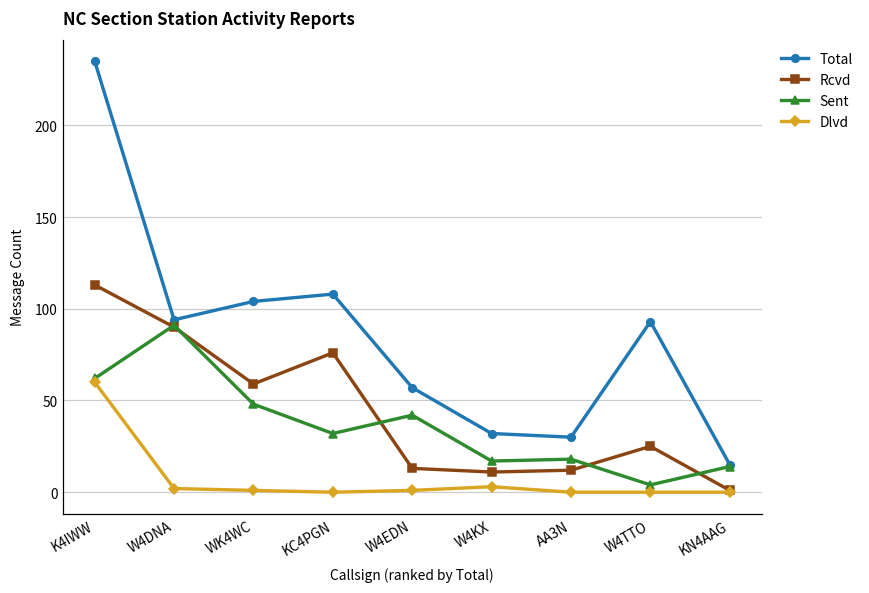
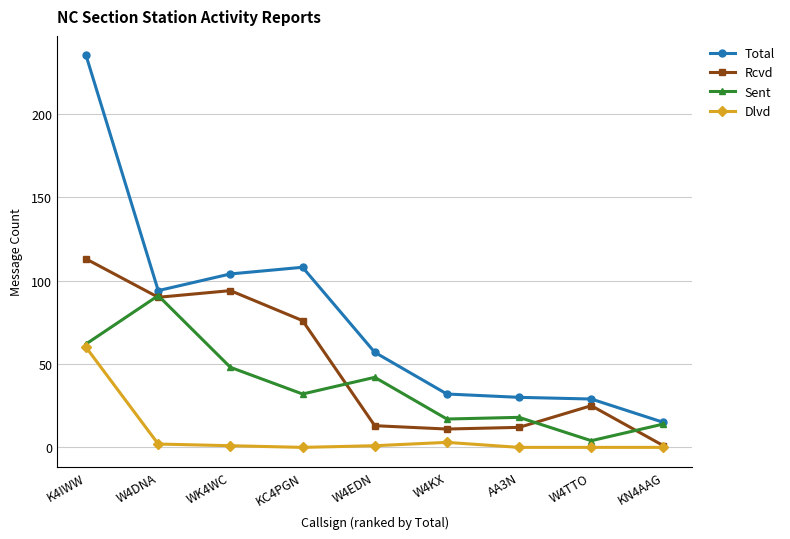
Rcvd, WK4WC: 59 -> 94
Total, W4TTO: 93 -> 29
